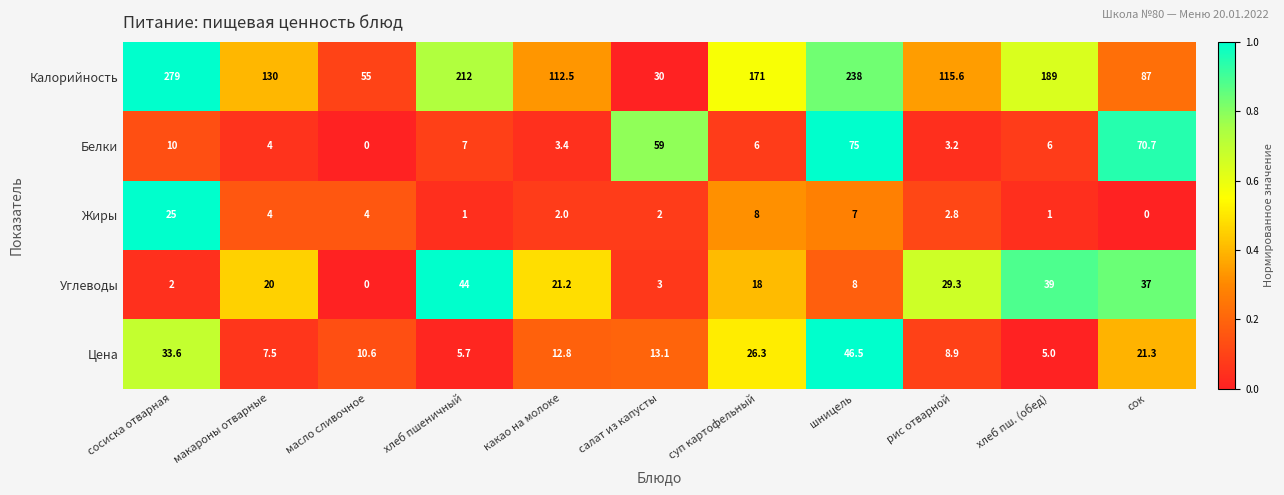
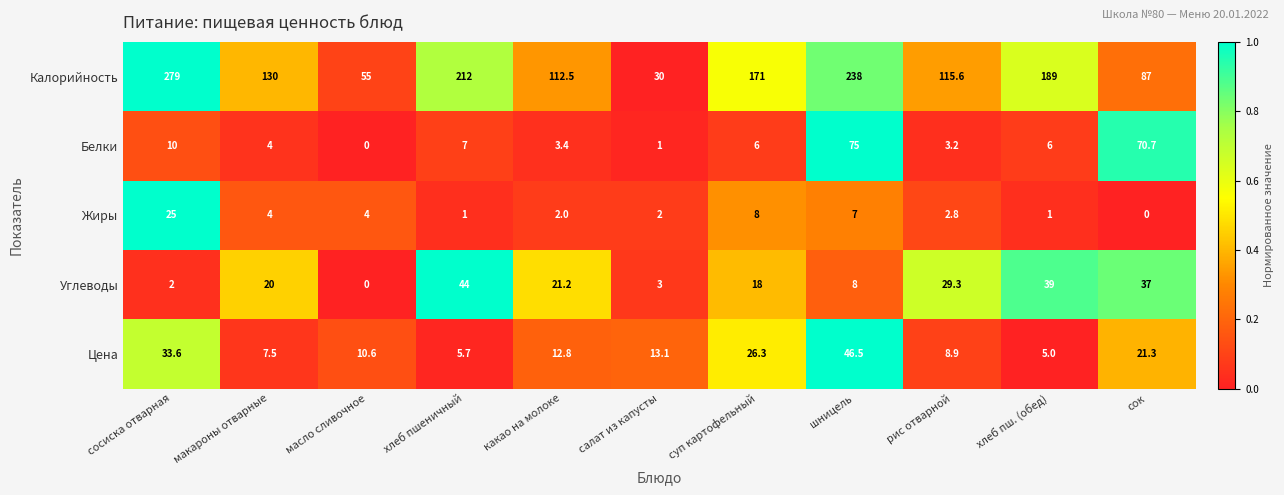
Белки, салат из капусты: 59 -> 1
